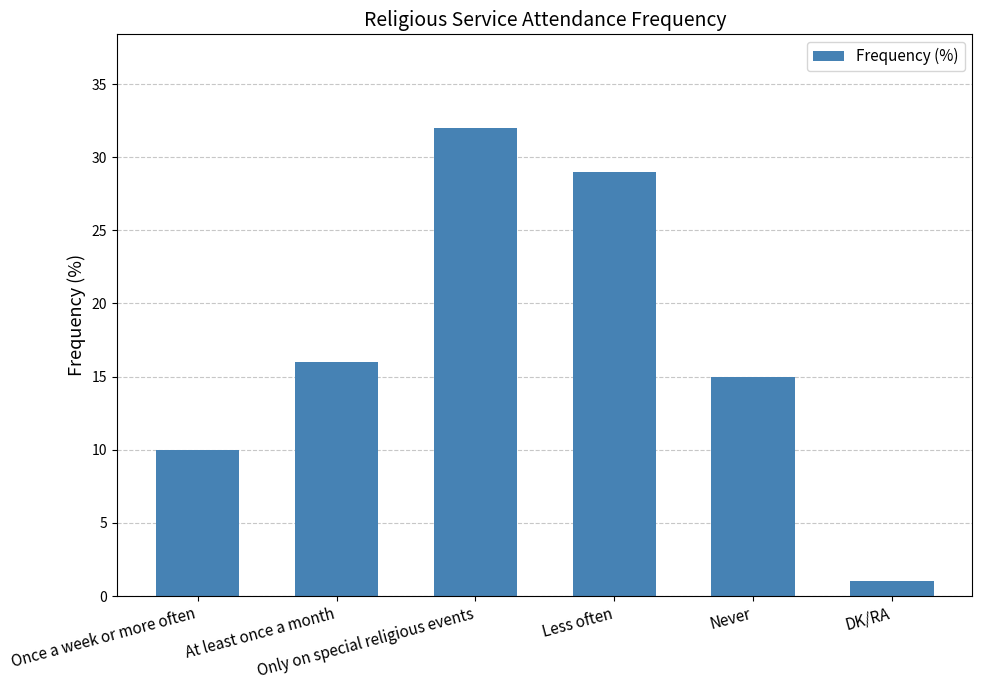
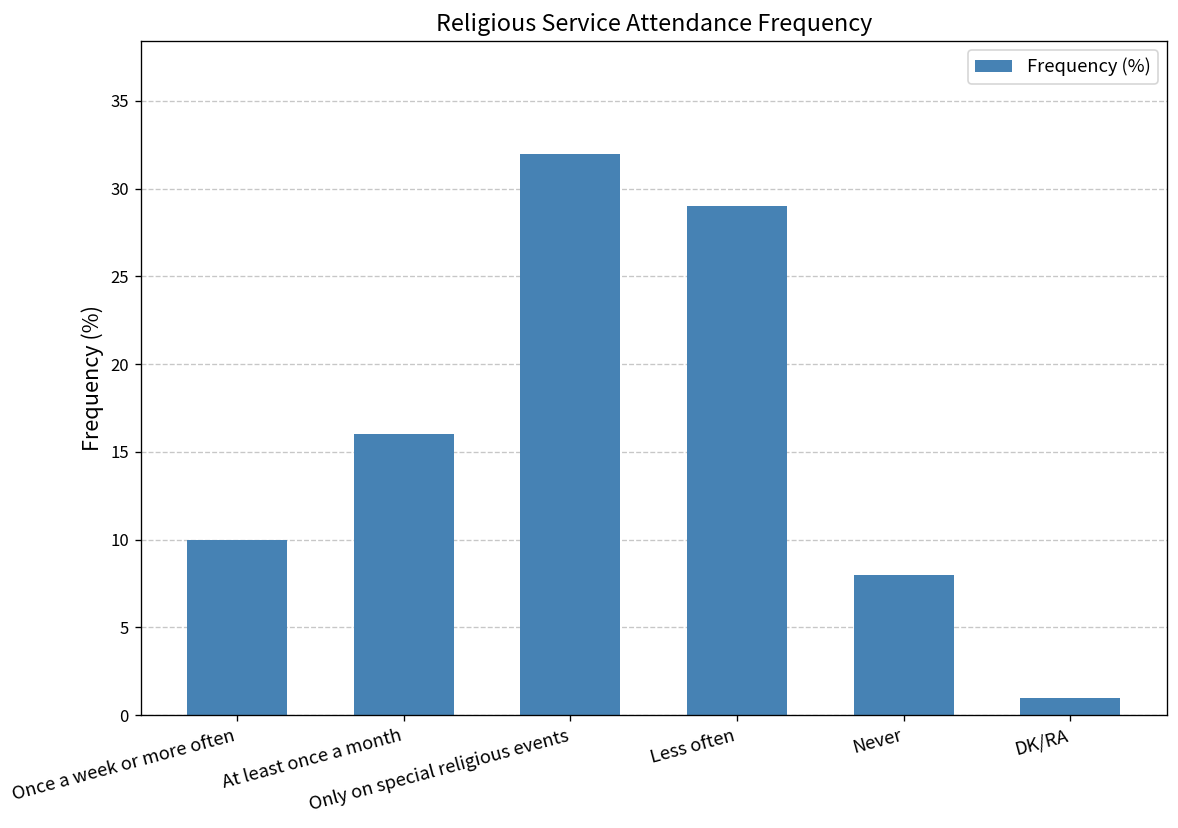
Never: 15 -> 8
